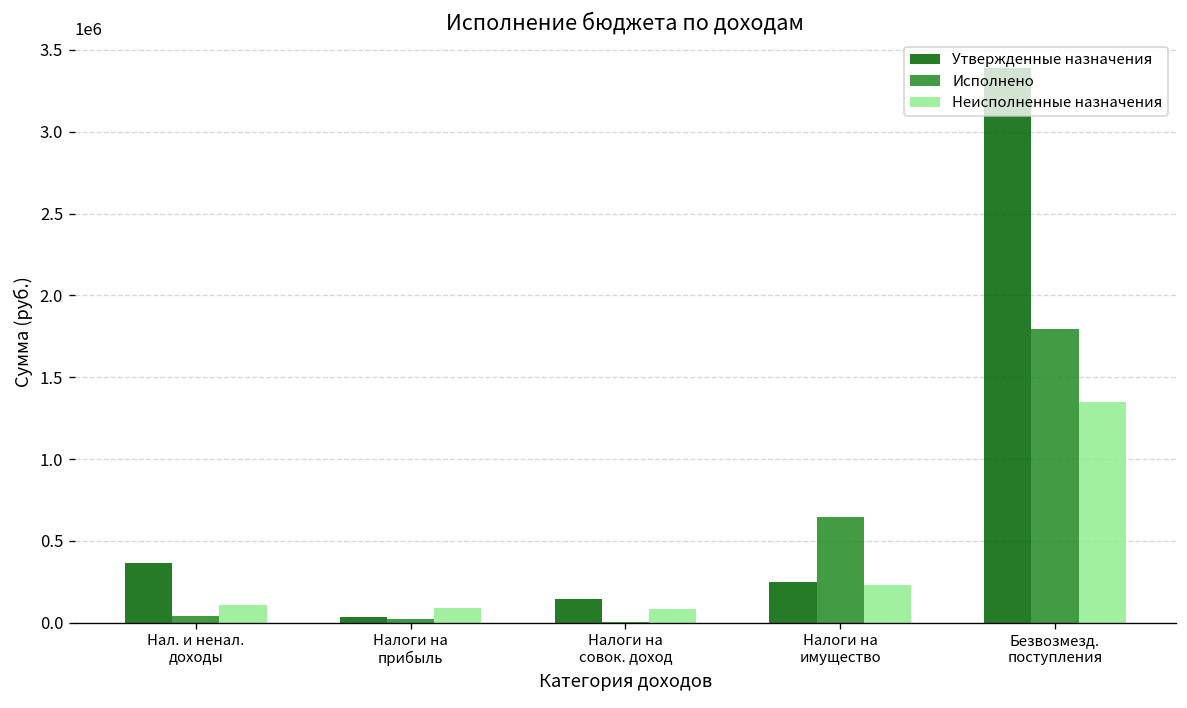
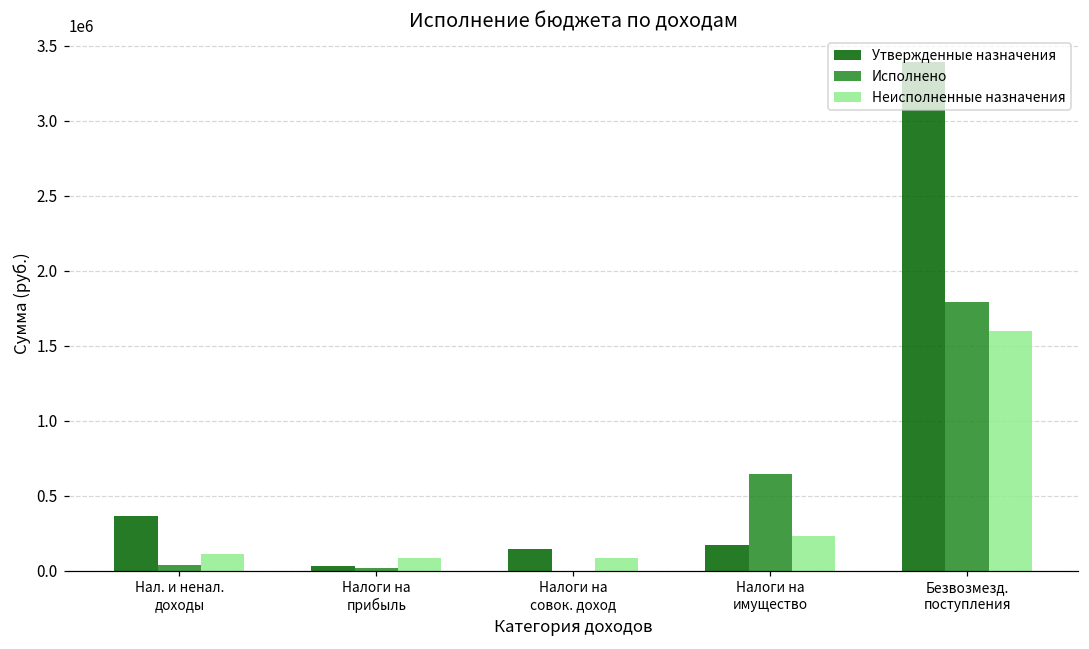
Утвержденные назначения, Налоги на имущество: 250000 -> 170000
Неисполненные назначения, Безвозмезд. поступления: 1350000 -> 1600000
